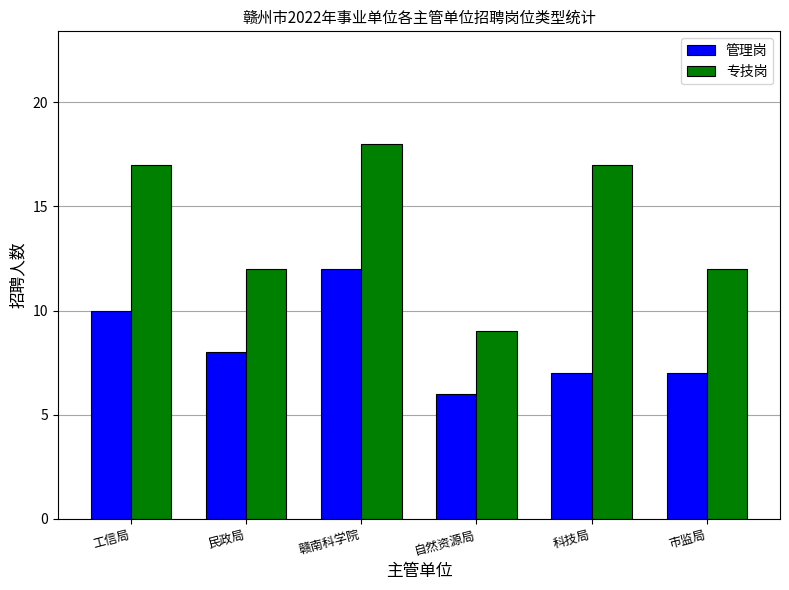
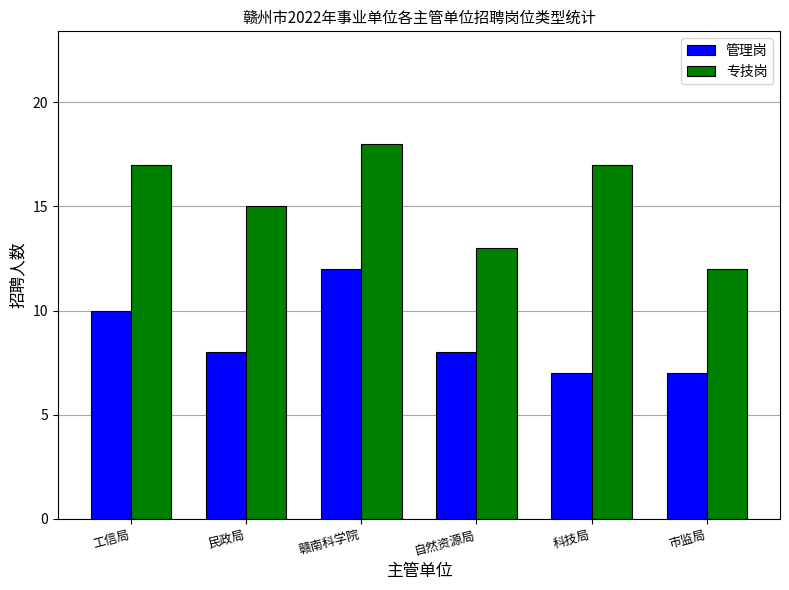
专技岗, 民政局: 12 -> 15
管理岗, 自然资源局: 6 -> 8
专技岗, 自然资源局: 9 -> 13
